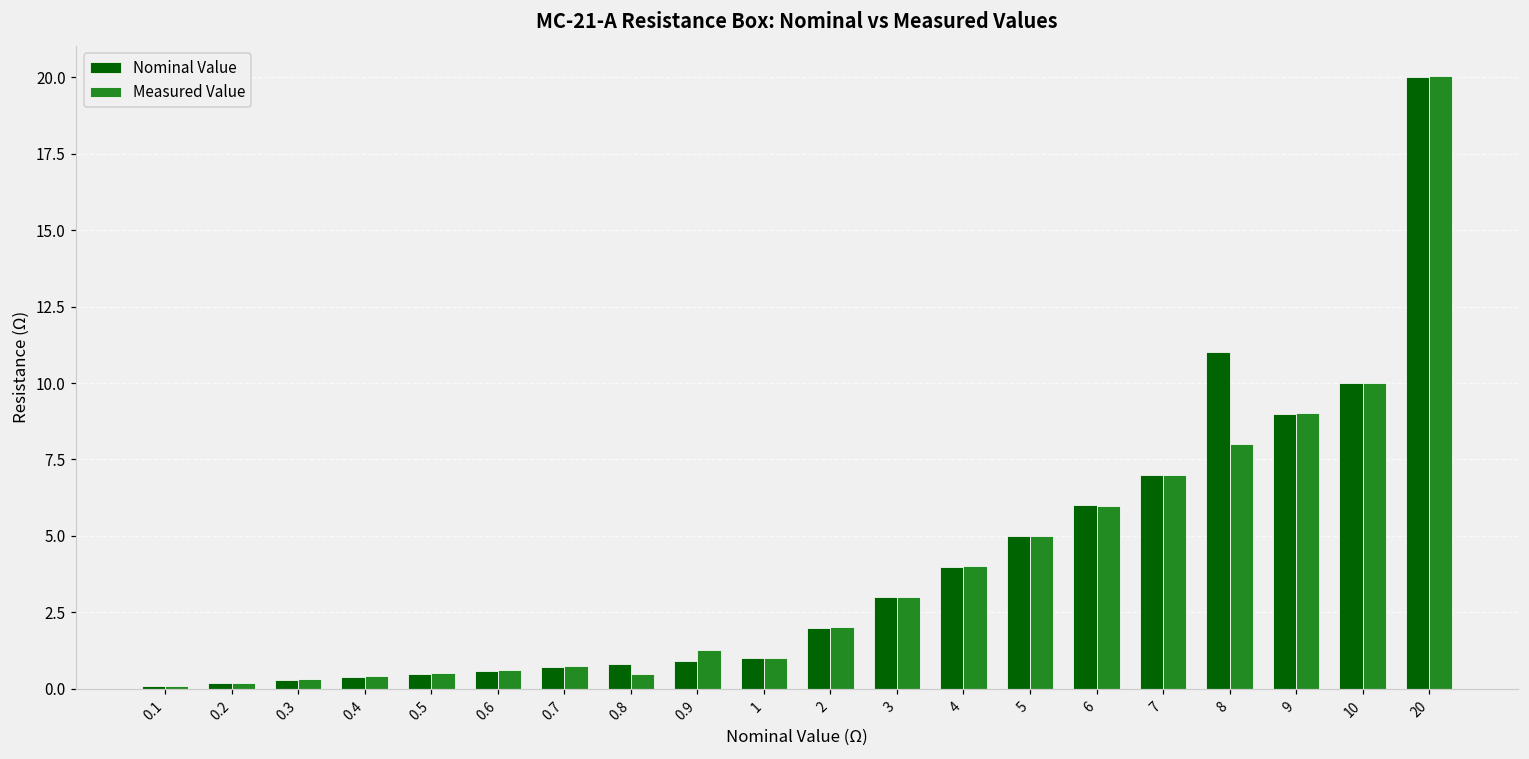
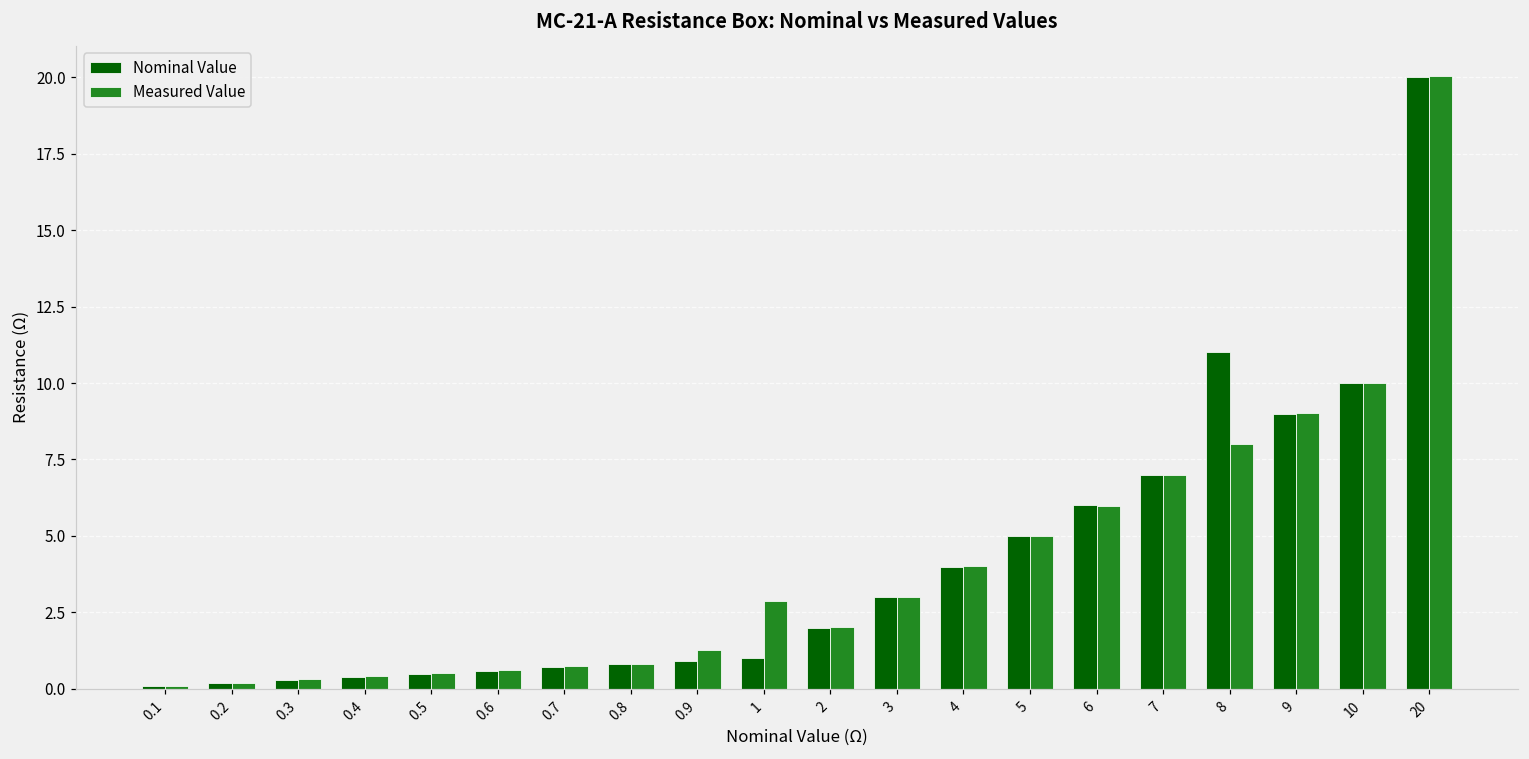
Measured Value, 0.8: 0.5 -> 0.8
Measured Value, 1: 1.0 -> 2.9
